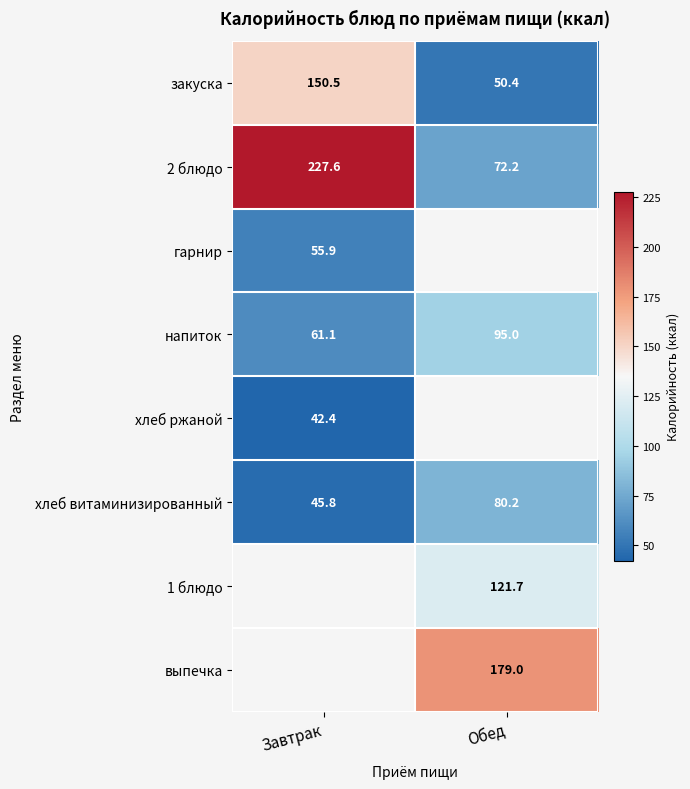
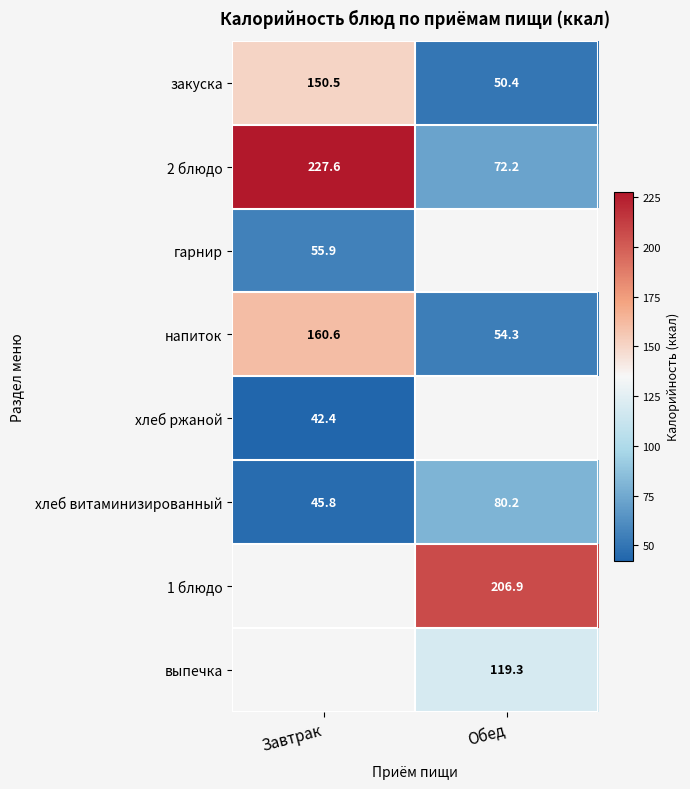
напиток, Завтрак: 61.1 -> 160.6
напиток, Обед: 95.0 -> 54.3
1 блюдо, Обед: 121.7 -> 206.9
выпечка, Обед: 179.0 -> 119.3
